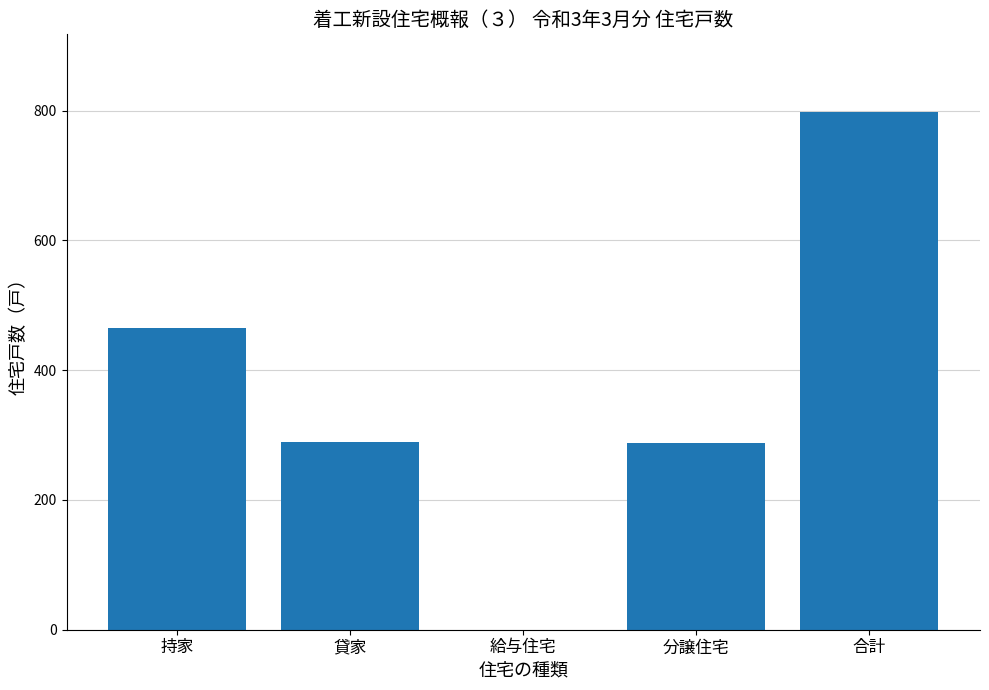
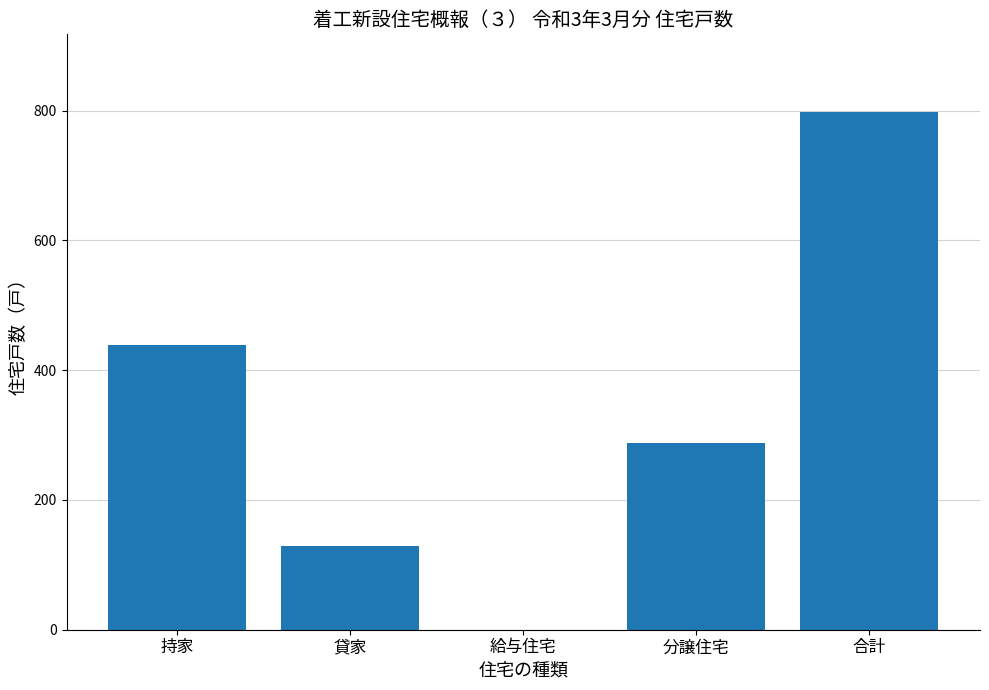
持家: 470 -> 440
貸家: 290 -> 130
